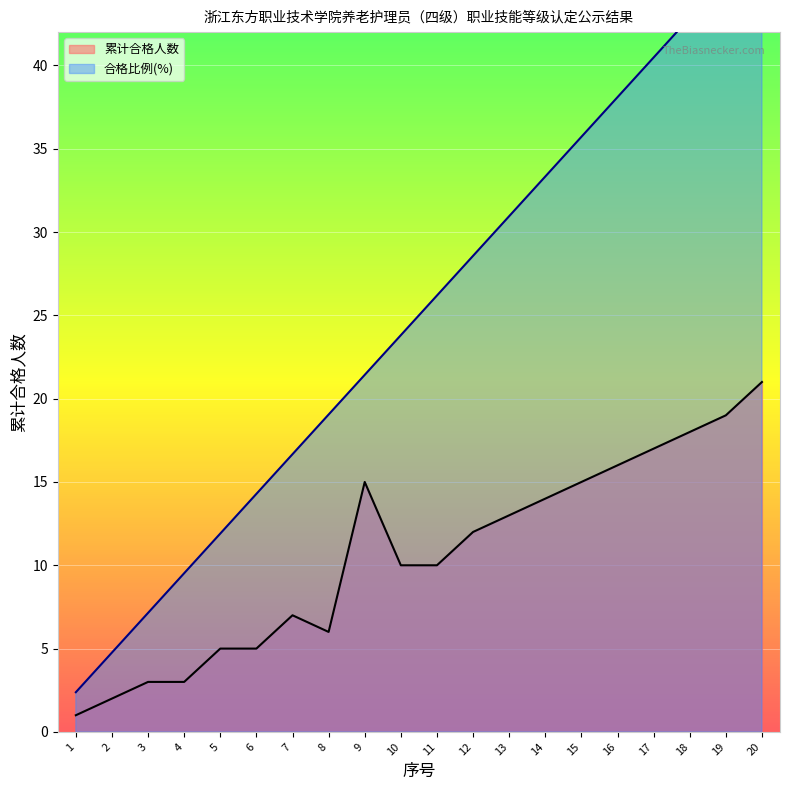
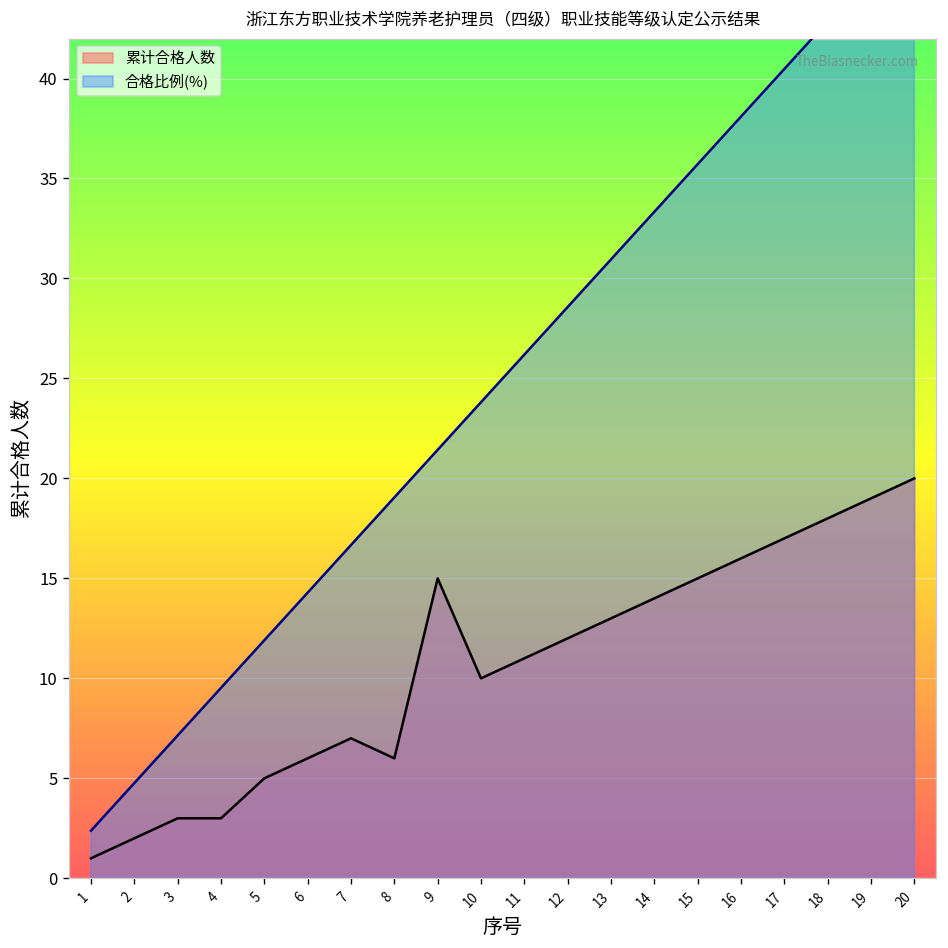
累计合格人数, 6: 5 -> 6
累计合格人数, 11: 10 -> 11
累计合格人数, 20: 21 -> 20
